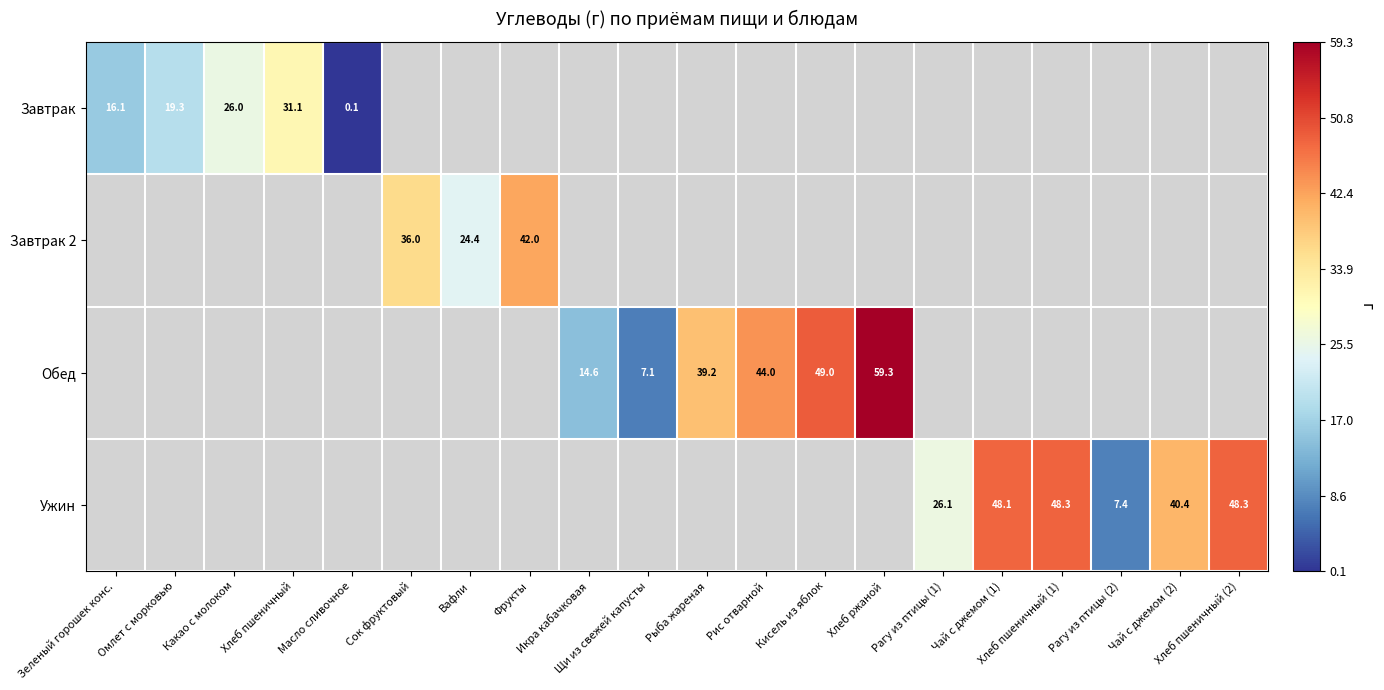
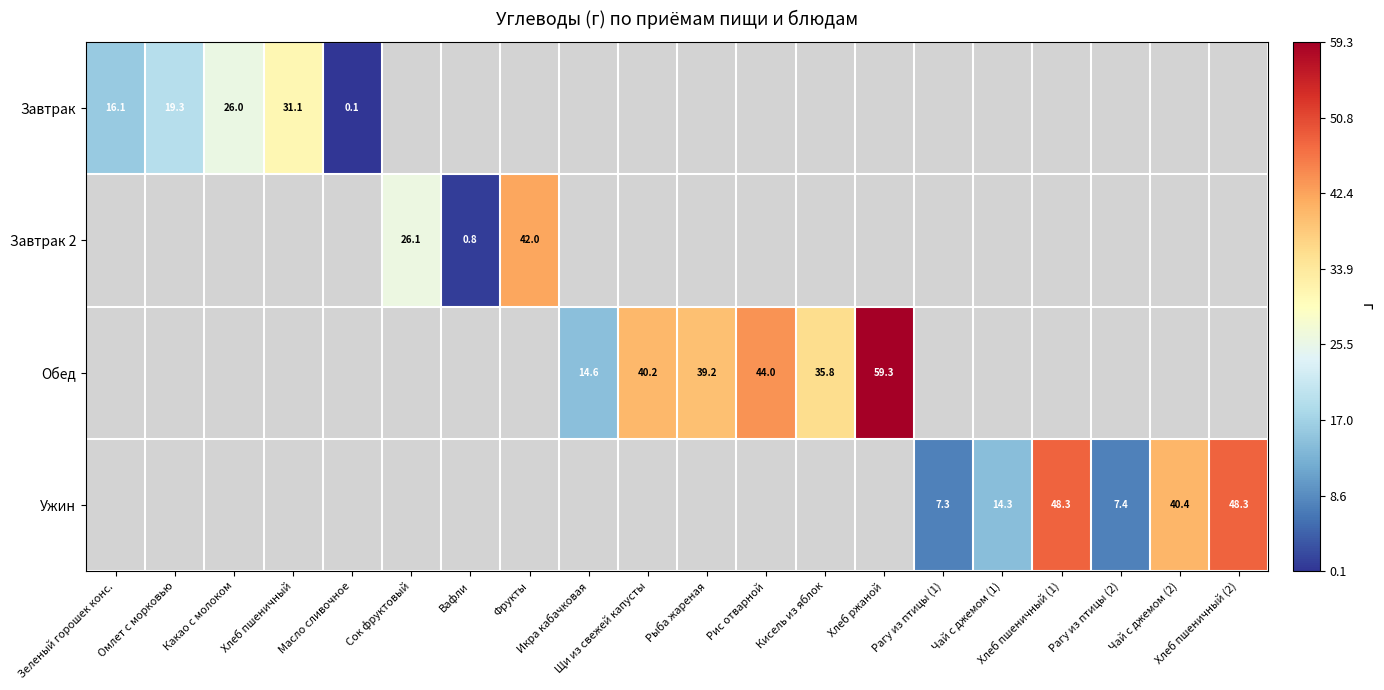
Завтрак 2, Сок фруктовый: 36.0 -> 26.1
Завтрак 2, Вафли: 24.4 -> 0.8
Обед, Щи из свежей капусты: 7.1 -> 40.2
Обед, Кисель из яблок: 49.0 -> 35.8
Ужин, Рагу из птицы (1): 26.1 -> 7.3
Ужин, Чай с джемом (1): 48.1 -> 14.3
